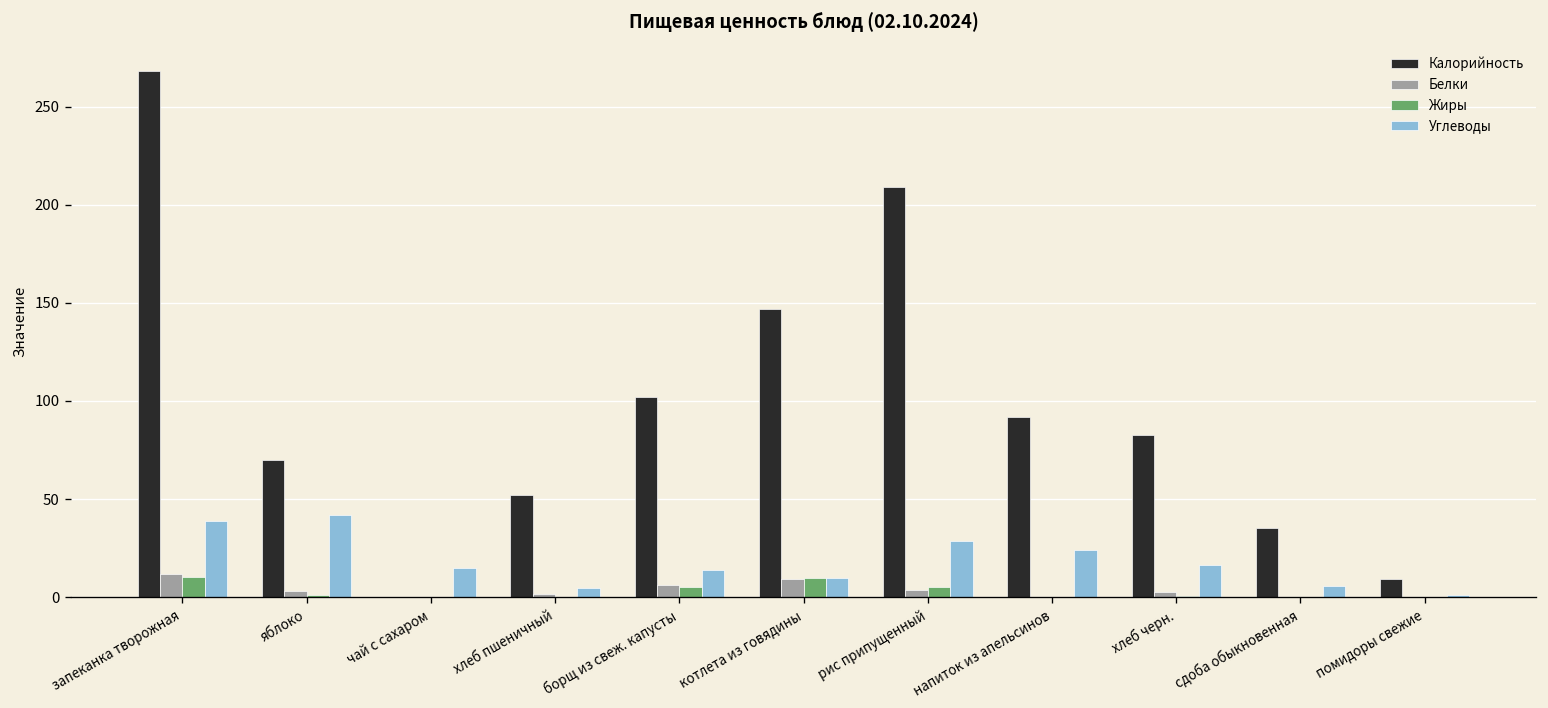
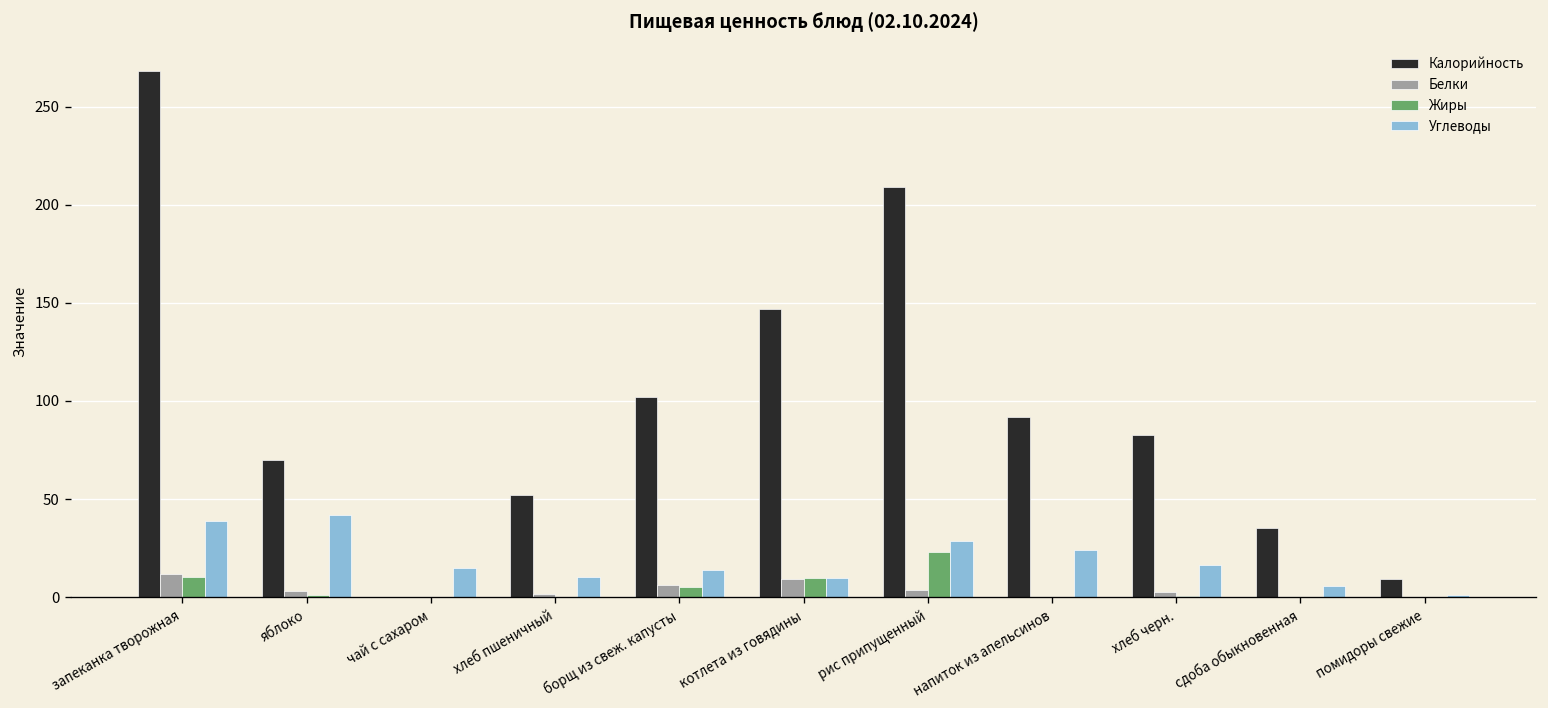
Углеводы, хлеб пшеничный: 5 -> 10
Жиры, рис припущенный: 5 -> 23
